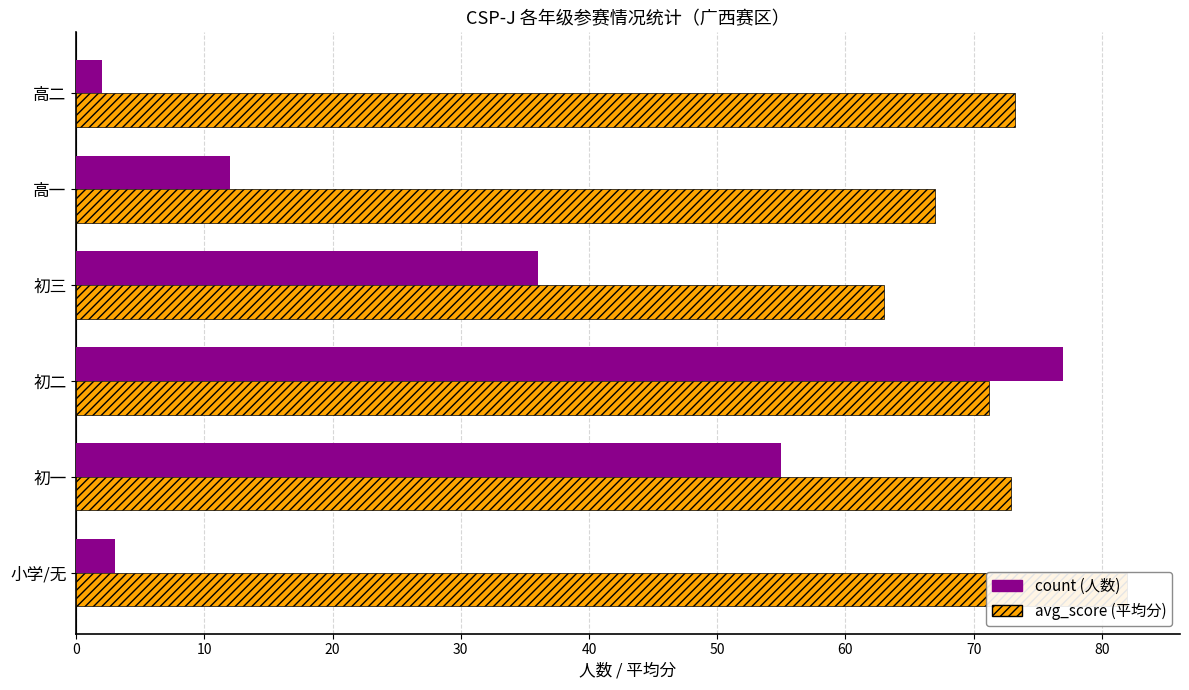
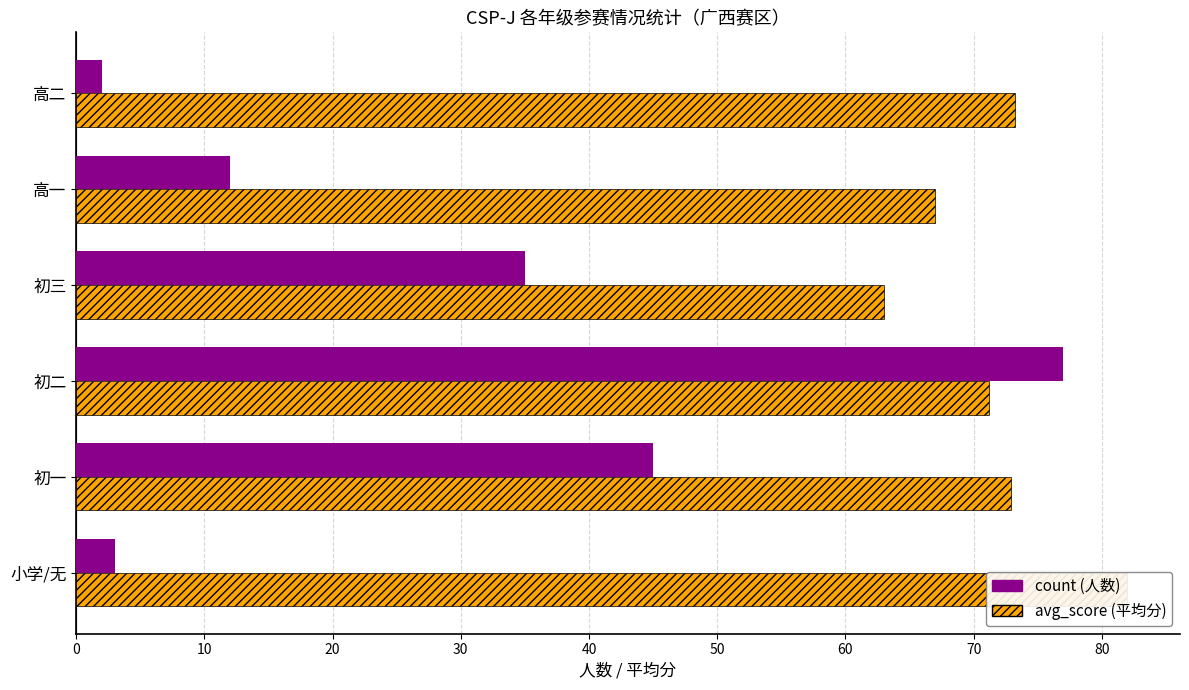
count (人数), 初三: 36 -> 35
count (人数), 初一: 55 -> 45
